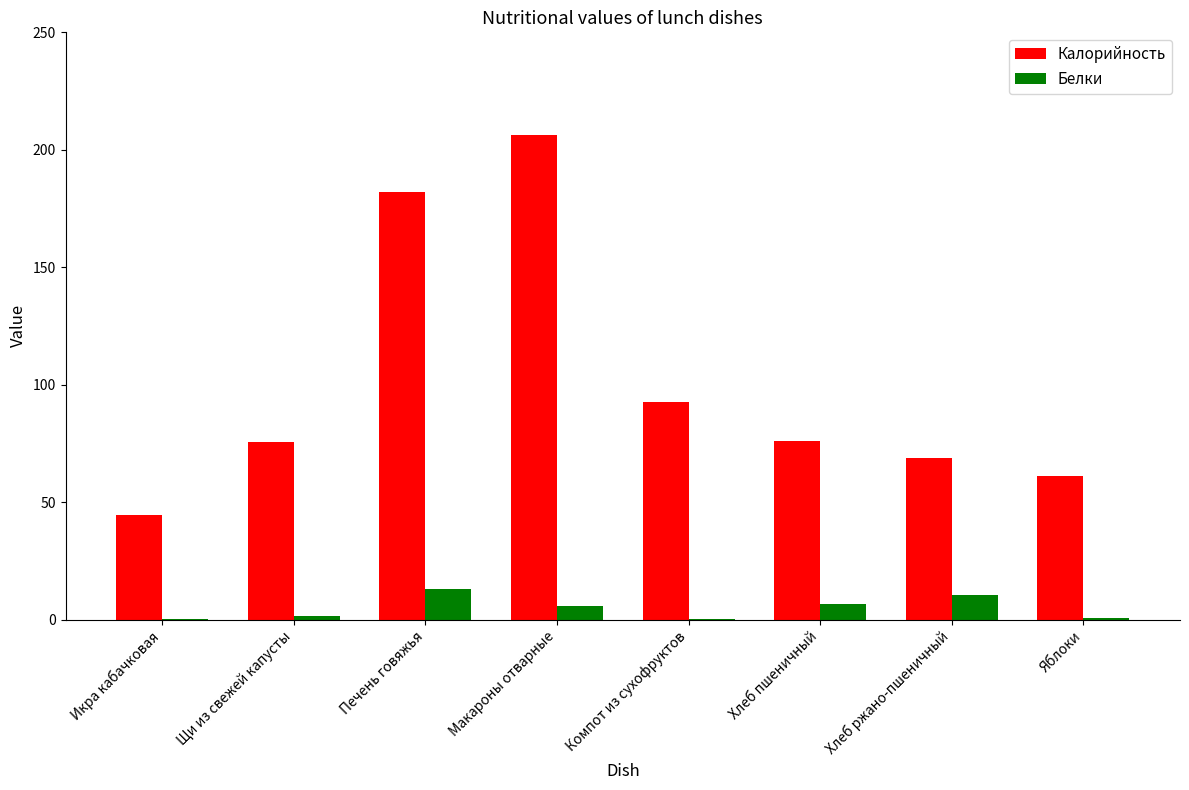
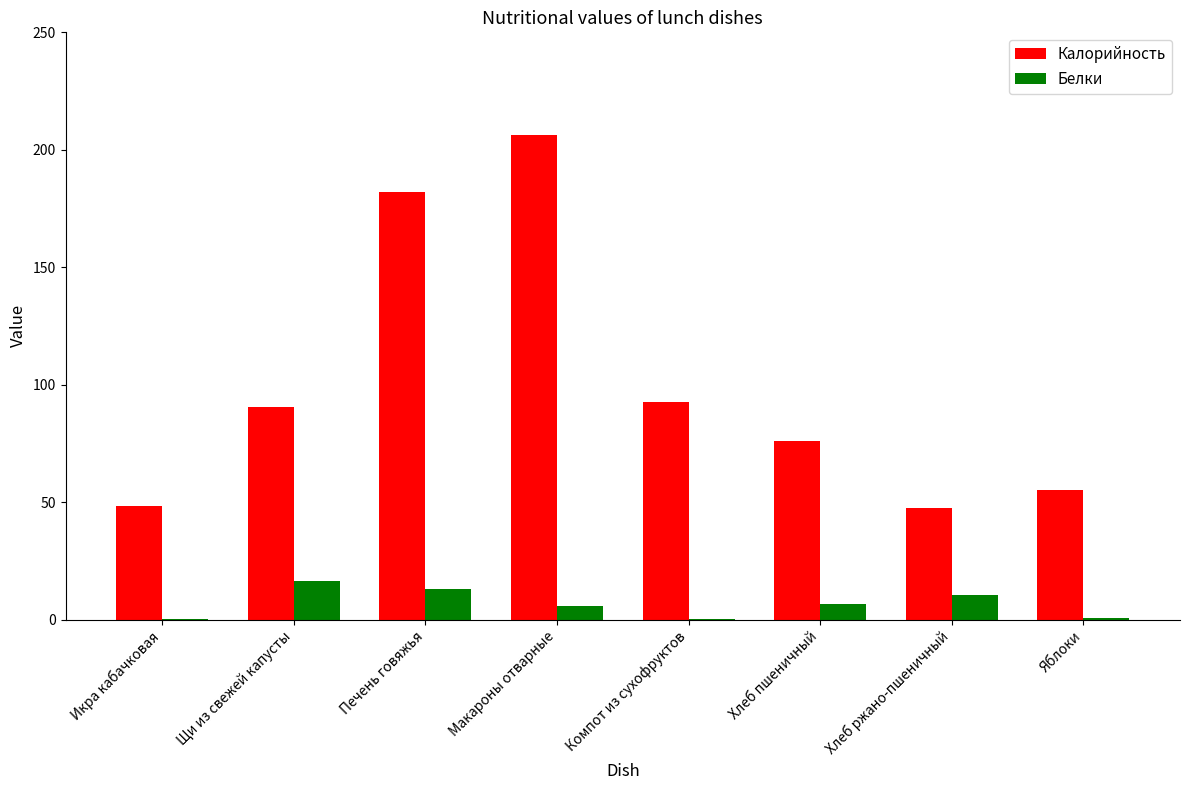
Калорийность, Икра кабачковая: 44 -> 48
Калорийность, Щи из свежей капусты: 76 -> 91
Белки, Щи из свежей капусты: 1 -> 16
Калорийность, Хлеб ржано-пшеничный: 69 -> 47
Калорийность, Яблоки: 61 -> 55
